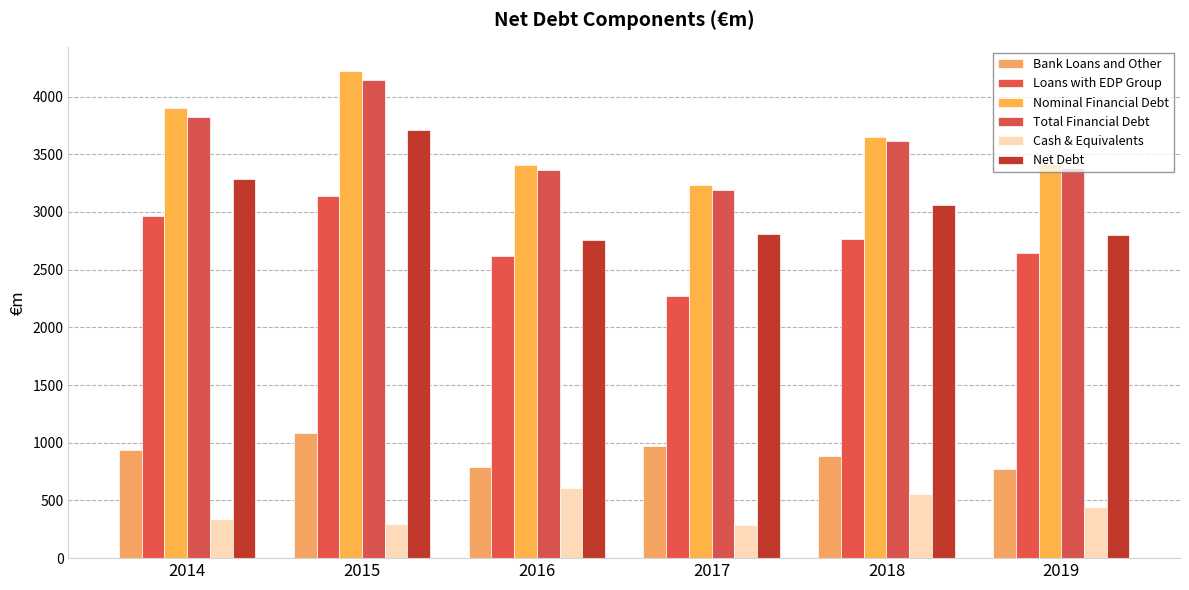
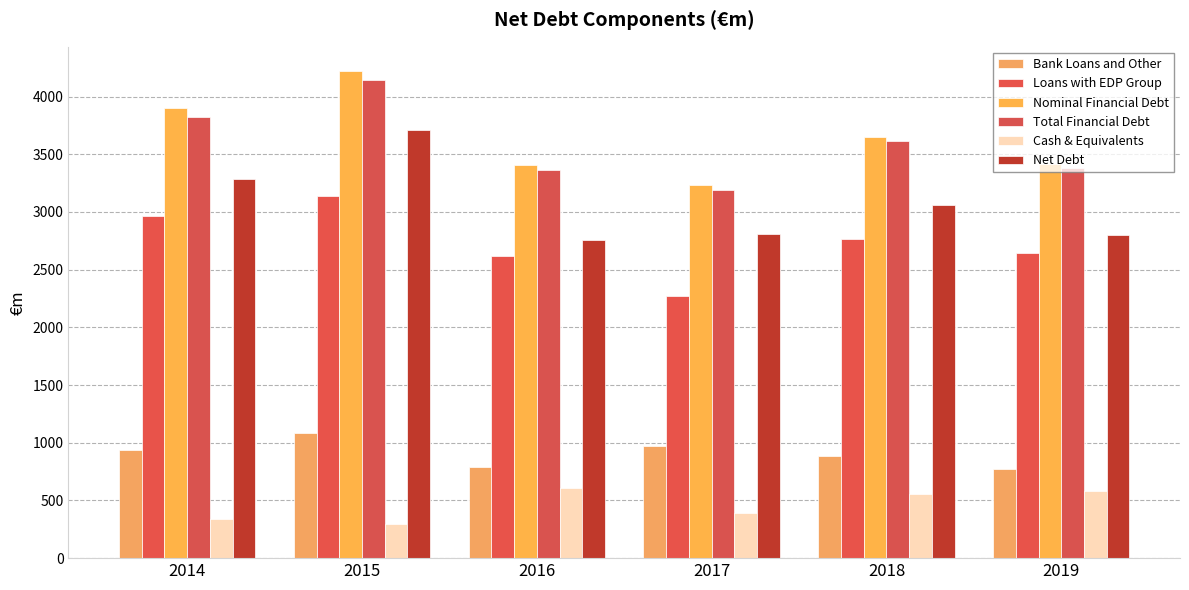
Cash & Equivalents, 2017: 290 -> 390
Cash & Equivalents, 2019: 440 -> 580
